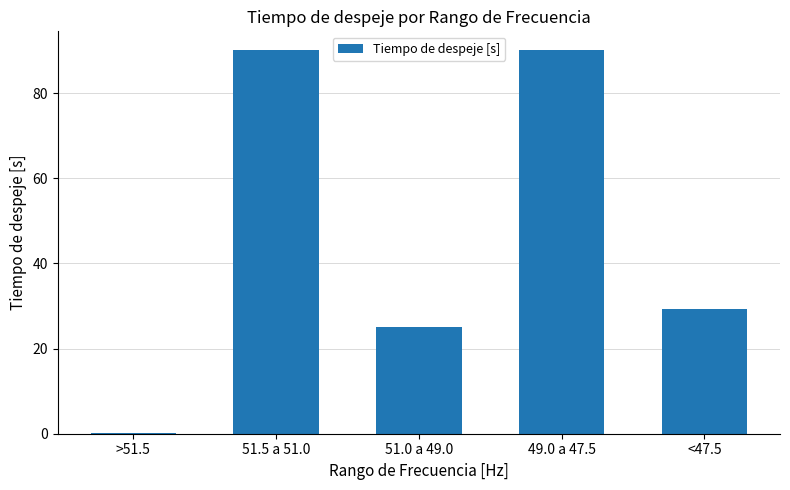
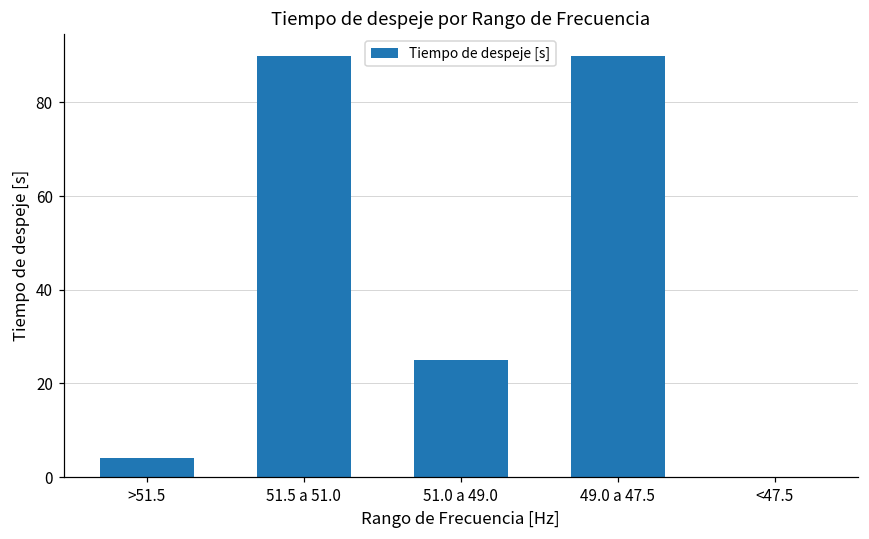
>51.5: 0 -> 4
<47.5: 29 -> 0
